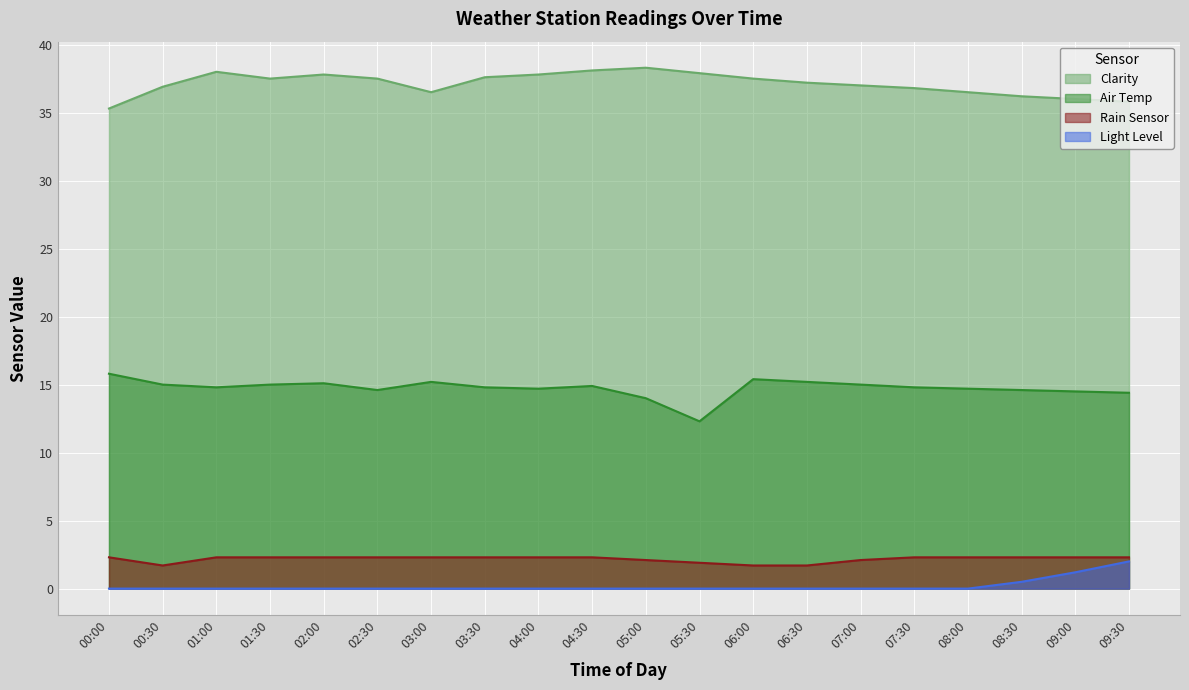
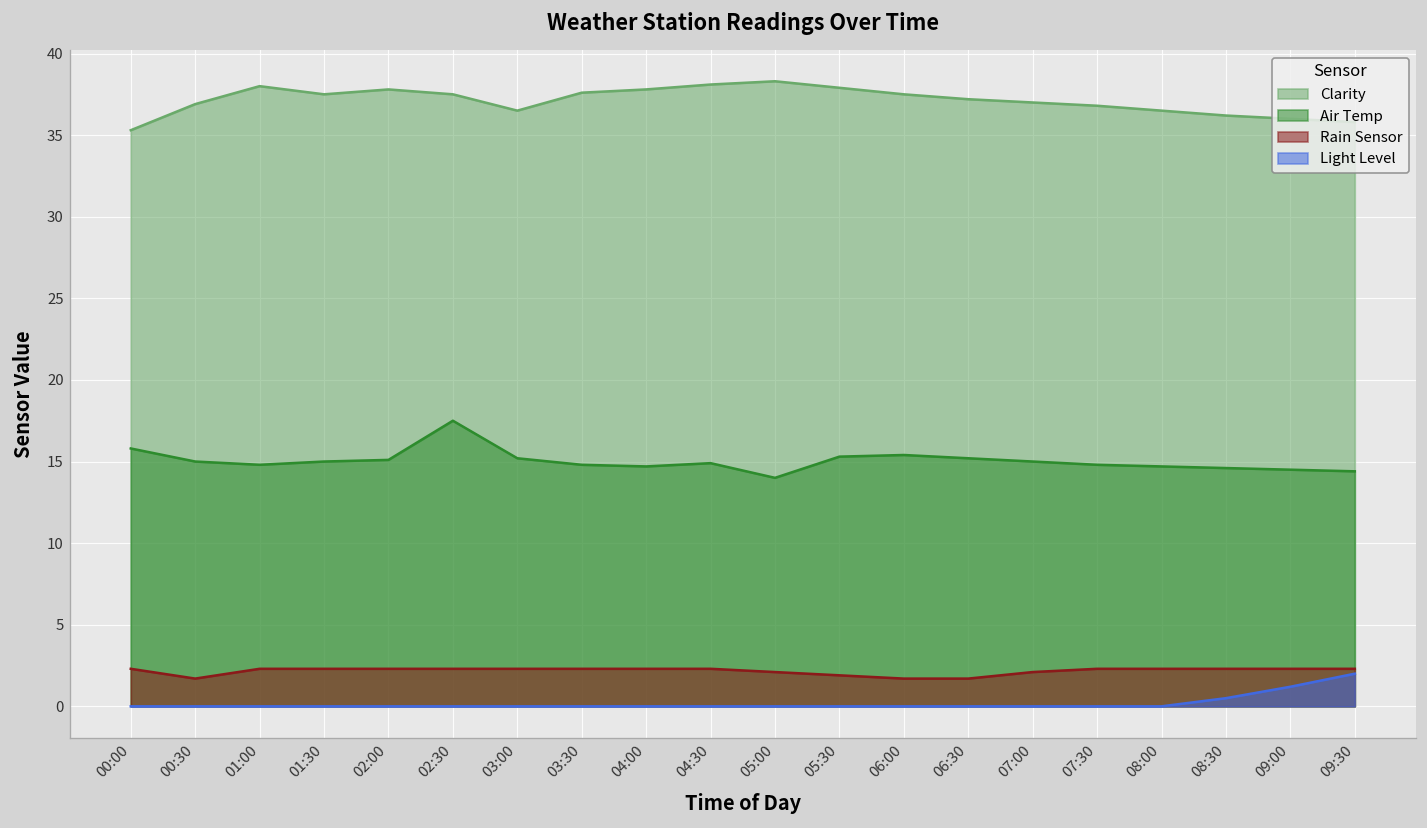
Air Temp, 02:30: 14.6 -> 17.5
Air Temp, 05:30: 12.3 -> 15.3
